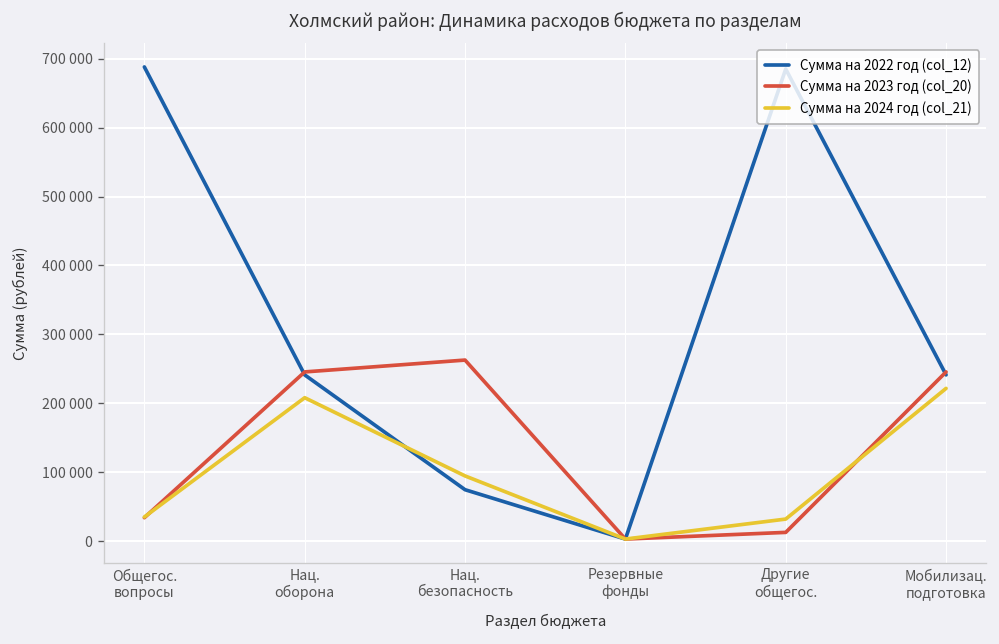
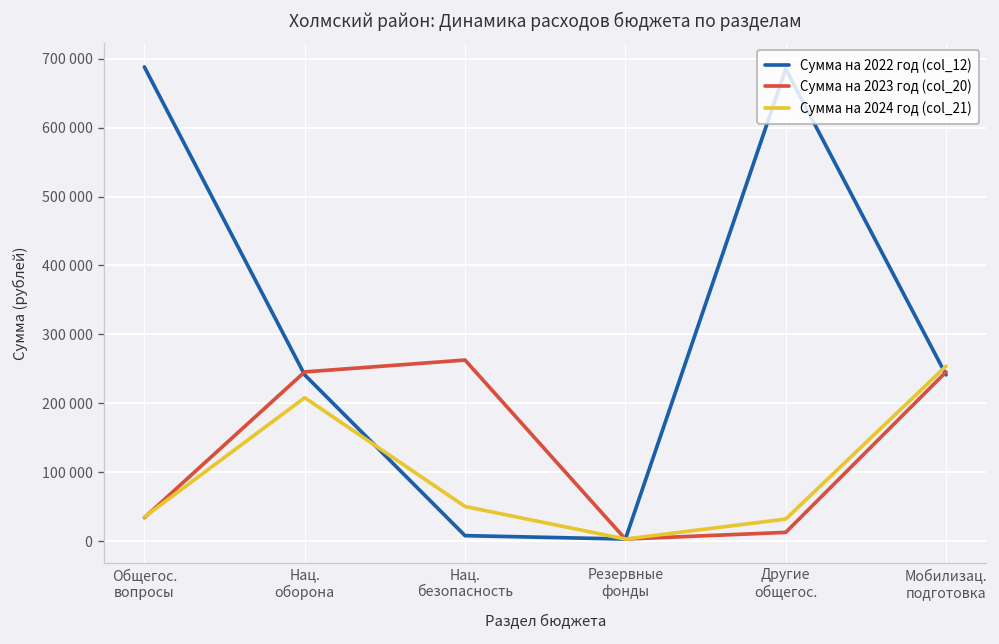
Сумма на 2022 год (col_12), Нац. безопасность: 70000 -> 10000
Сумма на 2024 год (col_21), Нац. безопасность: 90000 -> 50000
Сумма на 2024 год (col_21), Мобилизац. подготовка: 220000 -> 250000
